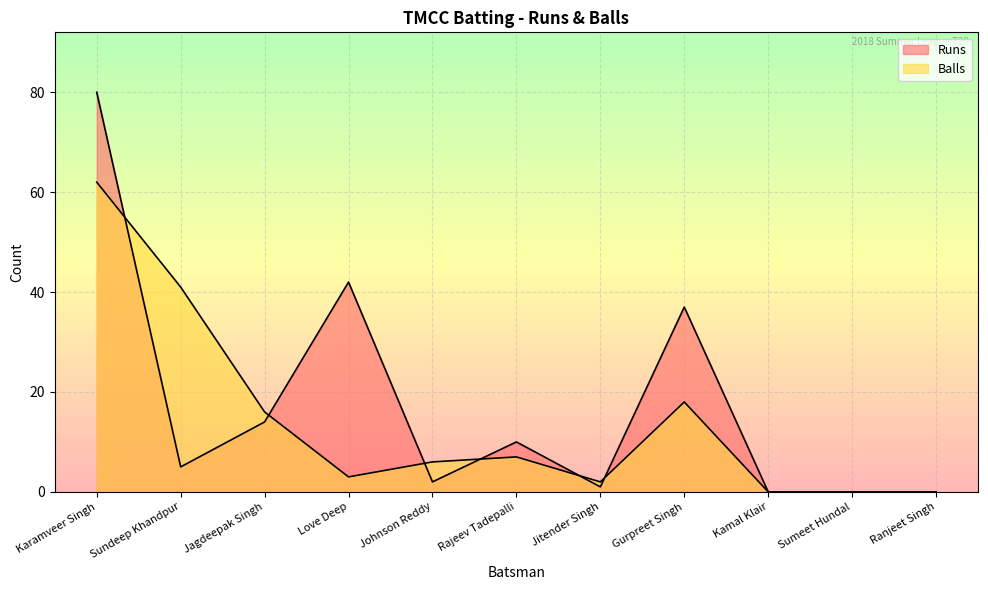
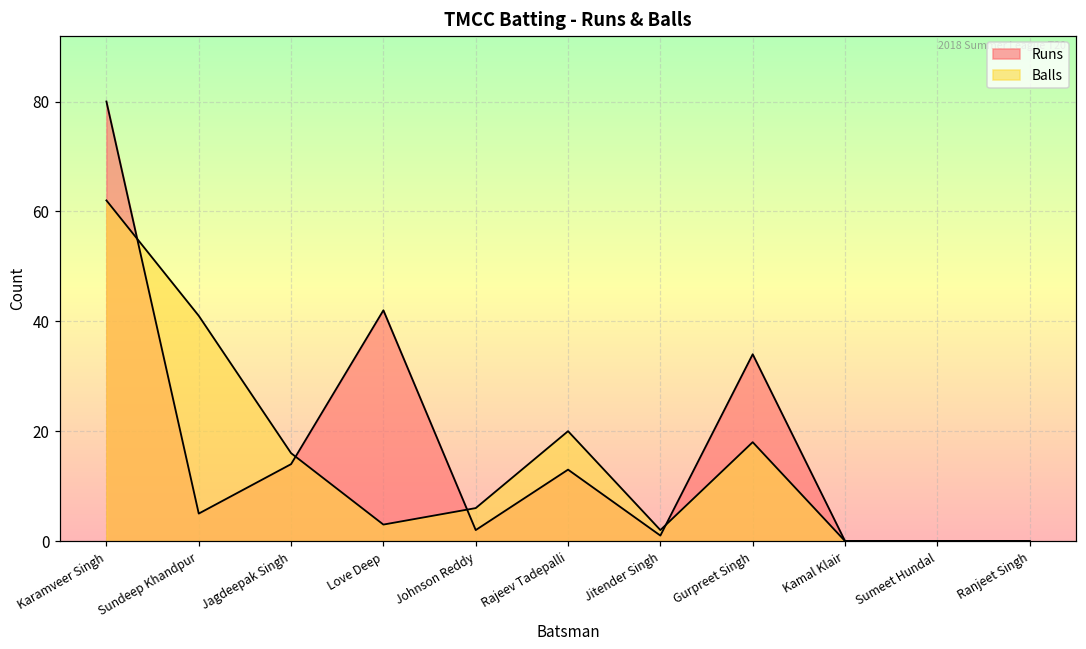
Runs, Rajeev Tadepalli: 10 -> 13
Balls, Rajeev Tadepalli: 7 -> 20
Runs, Gurpreet Singh: 37 -> 34
